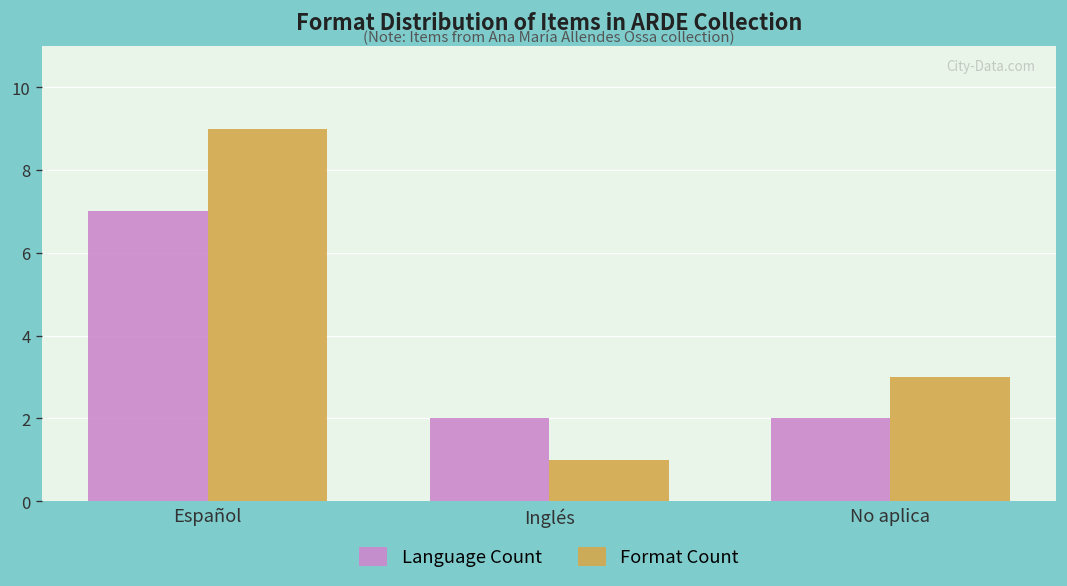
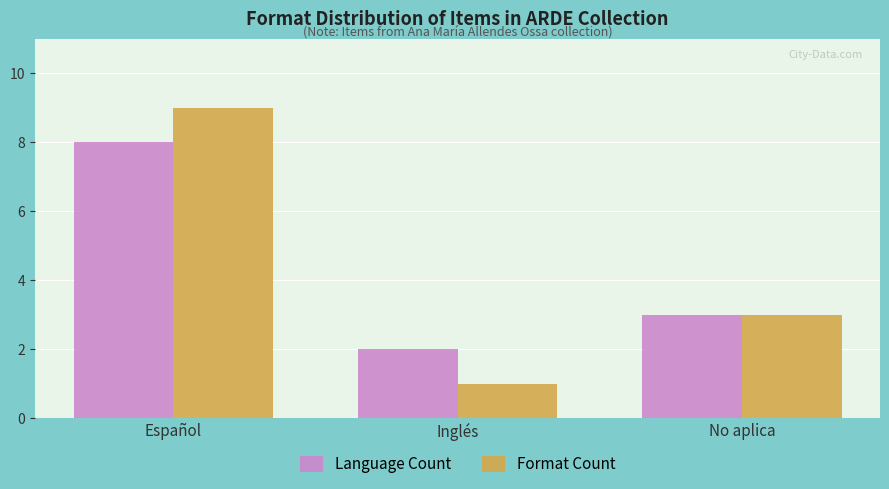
Language Count, Español: 7 -> 8
Language Count, No aplica: 2 -> 3
